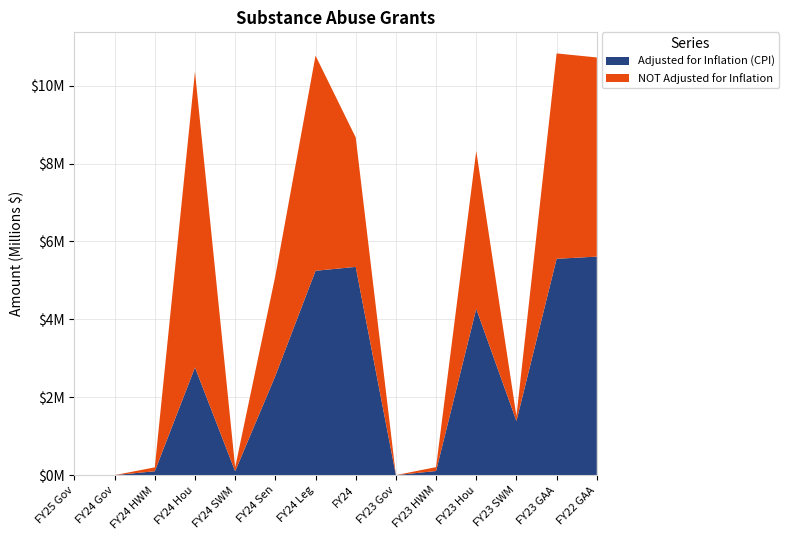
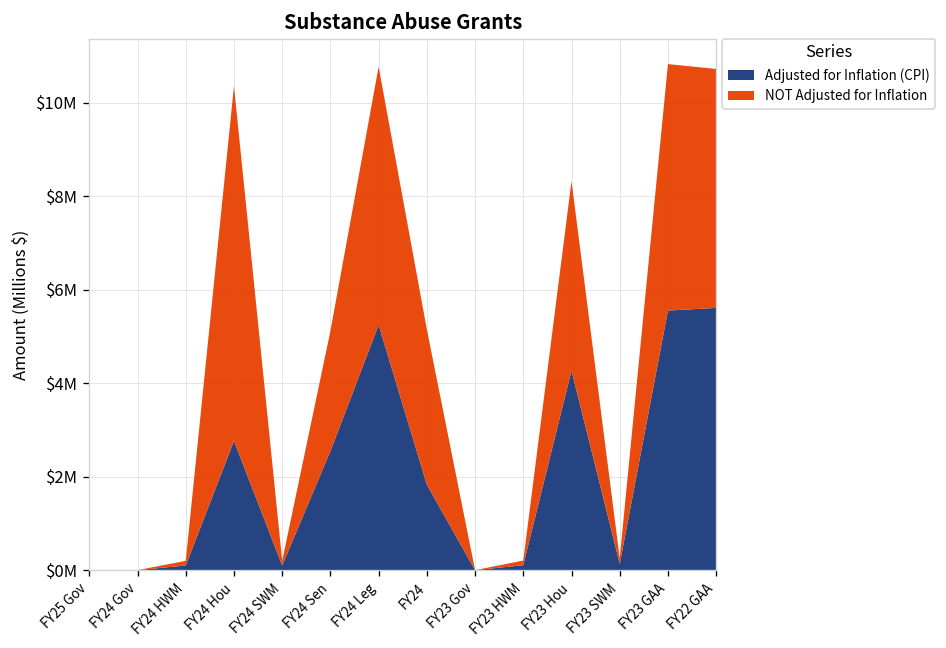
Adjusted for Inflation (CPI), FY24: $5300000 -> $1800000
Adjusted for Inflation (CPI), FY23 SWM: $1400000 -> $100000
